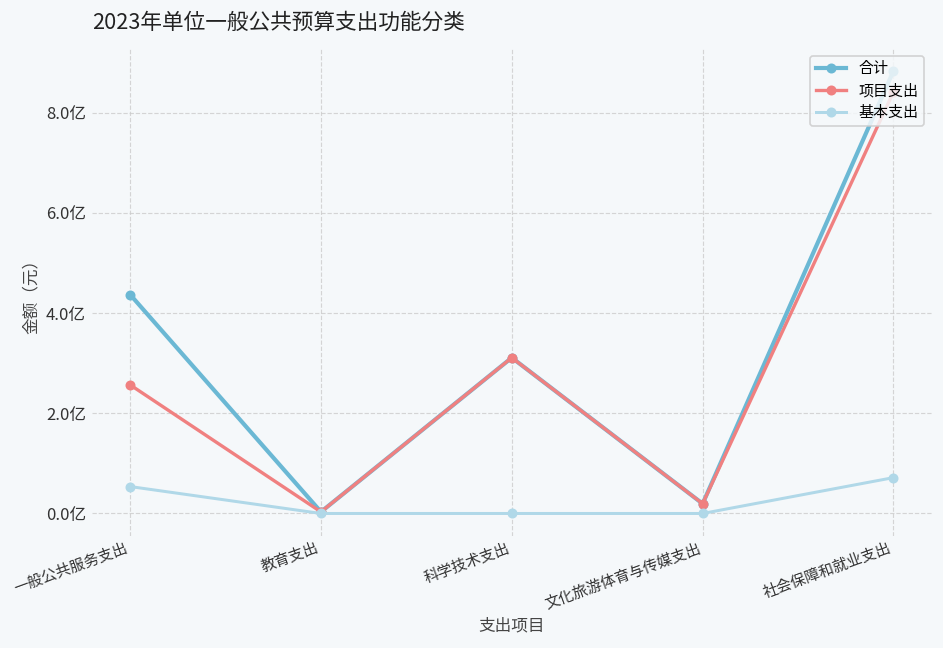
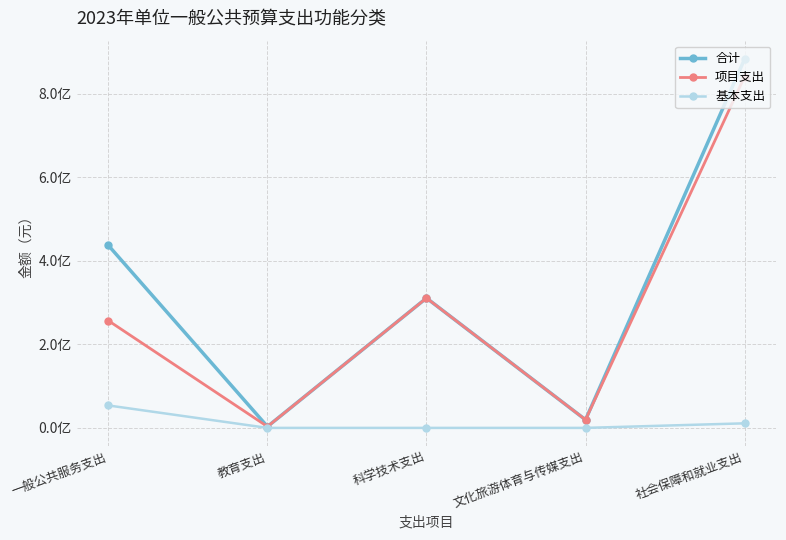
基本支出, 社会保障和就业支出: 0.7亿 -> 0.1亿
